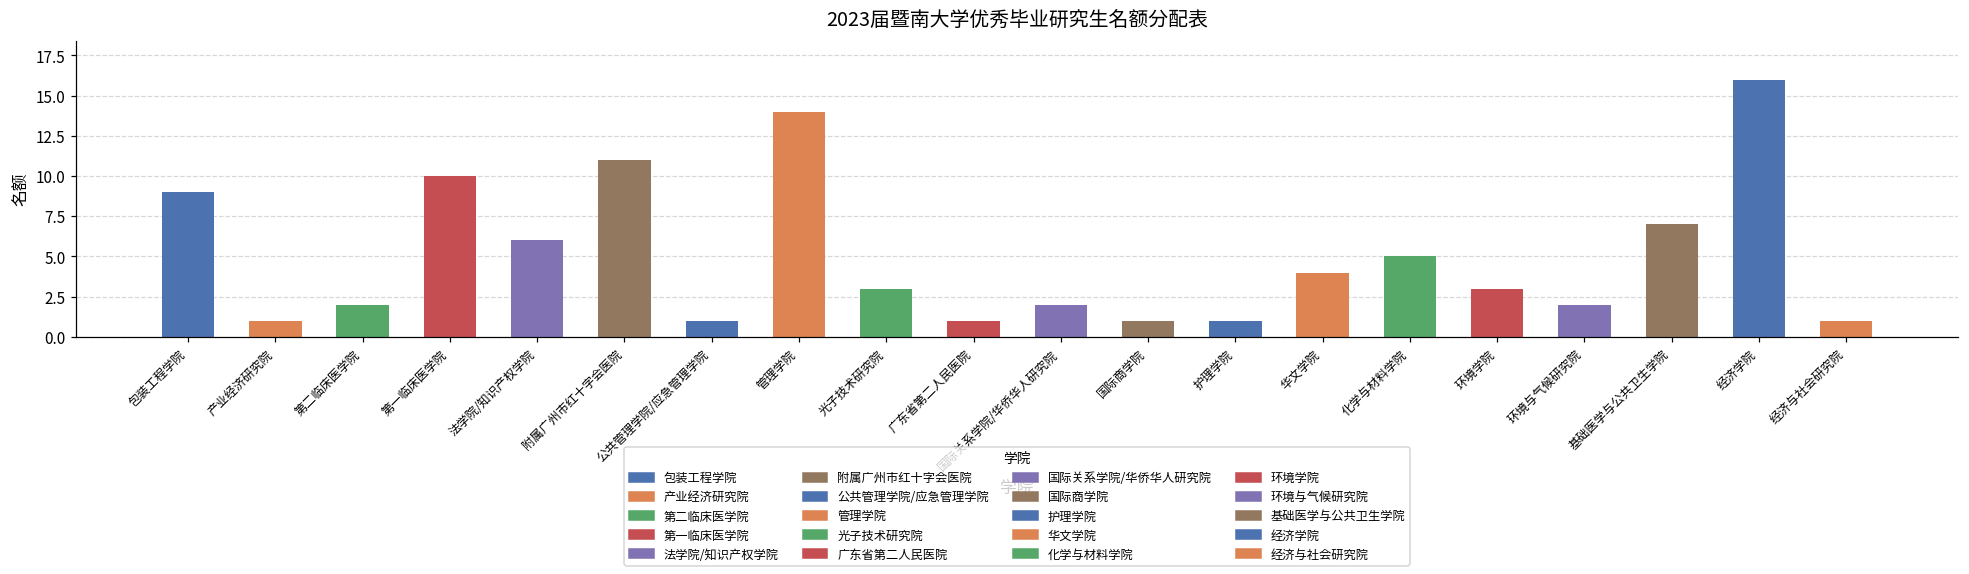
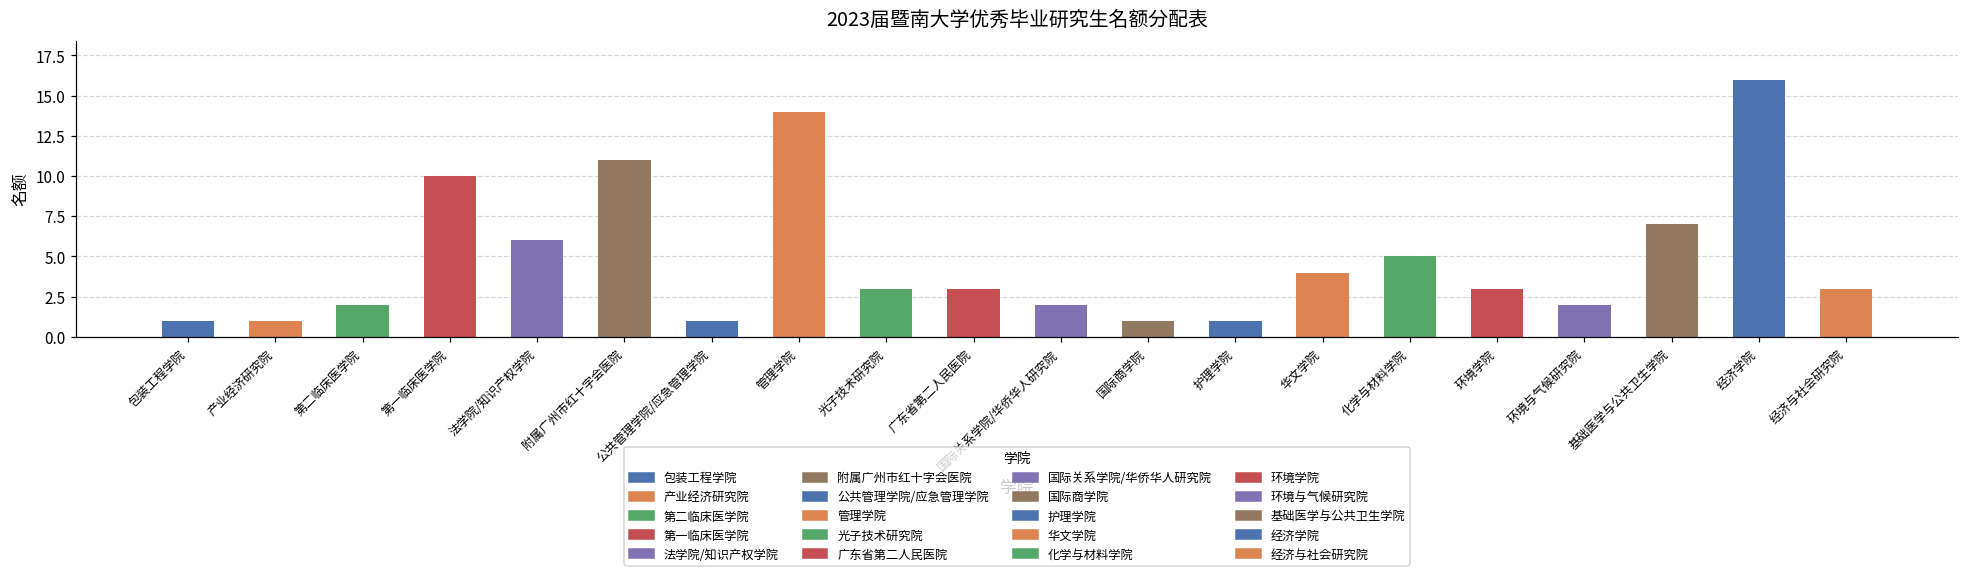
包装工程学院: 9 -> 1
广东省第二人民医院: 1 -> 3
经济与社会研究院: 1 -> 3
